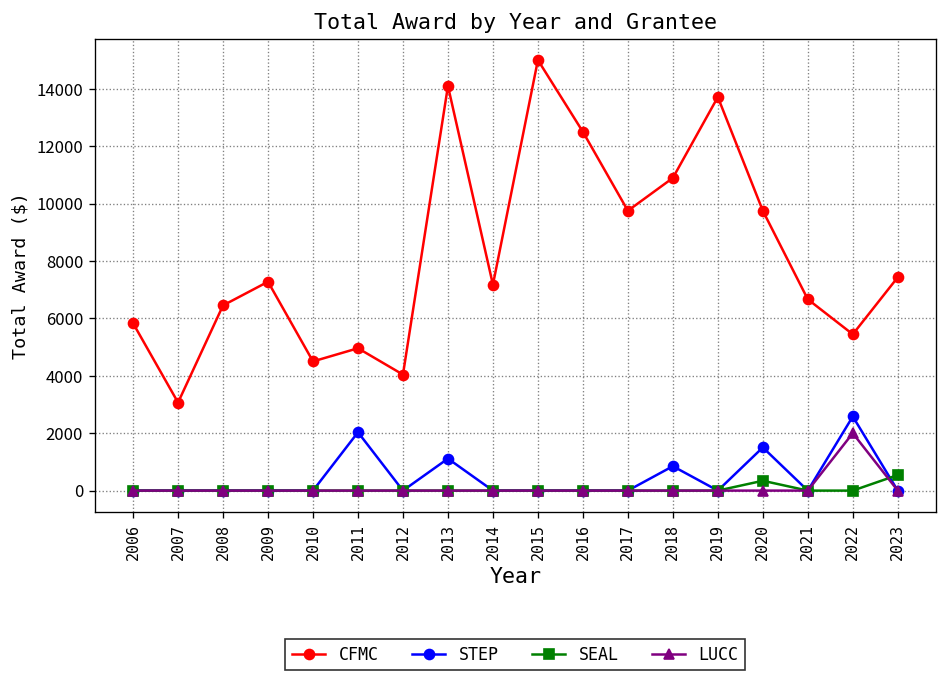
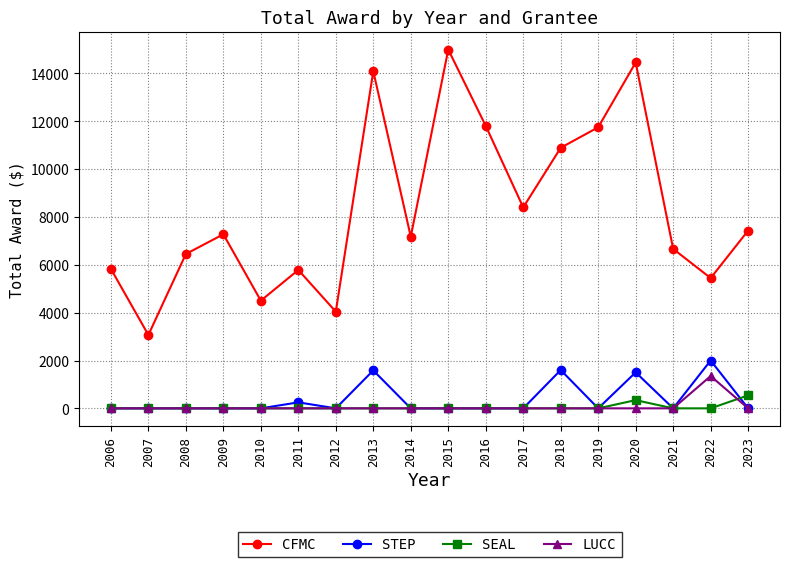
CFMC, 2011: 5000 -> 5800
STEP, 2011: 2000 -> 300
STEP, 2013: 1100 -> 1600
CFMC, 2016: 12500 -> 11800
CFMC, 2017: 9800 -> 8400
STEP, 2018: 900 -> 1600
CFMC, 2019: 13700 -> 11800
CFMC, 2020: 9800 -> 14500
STEP, 2022: 2600 -> 2000
LUCC, 2022: 2000 -> 1400
